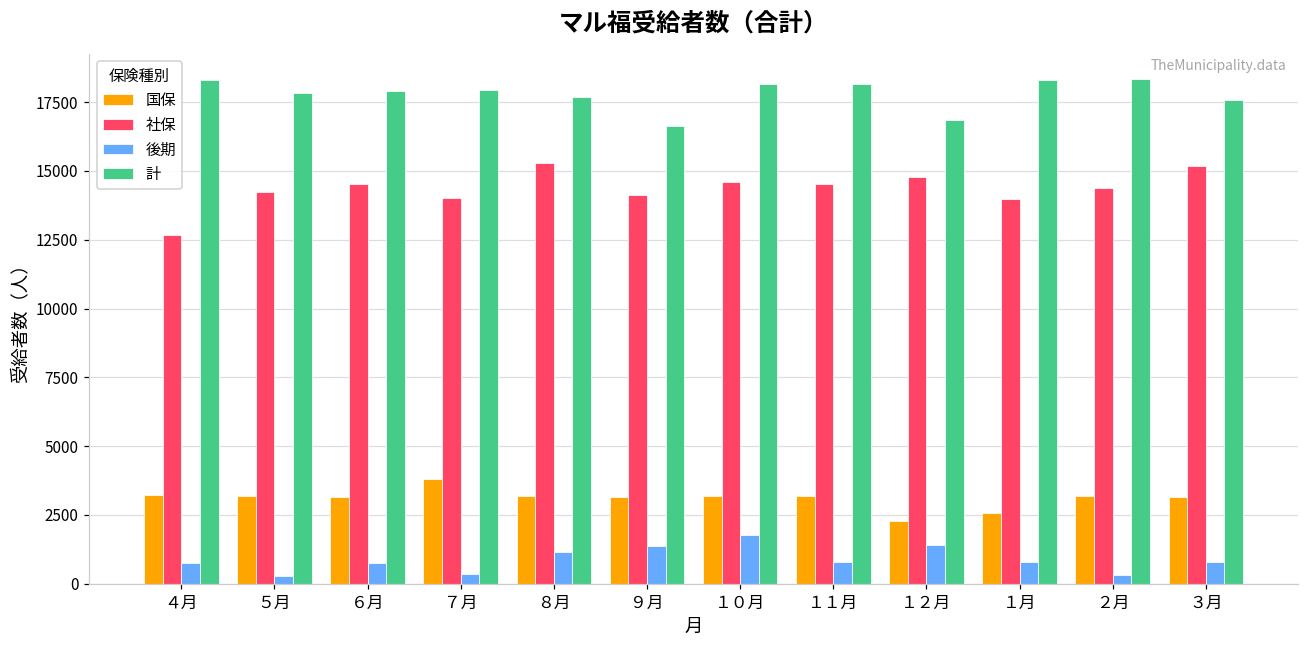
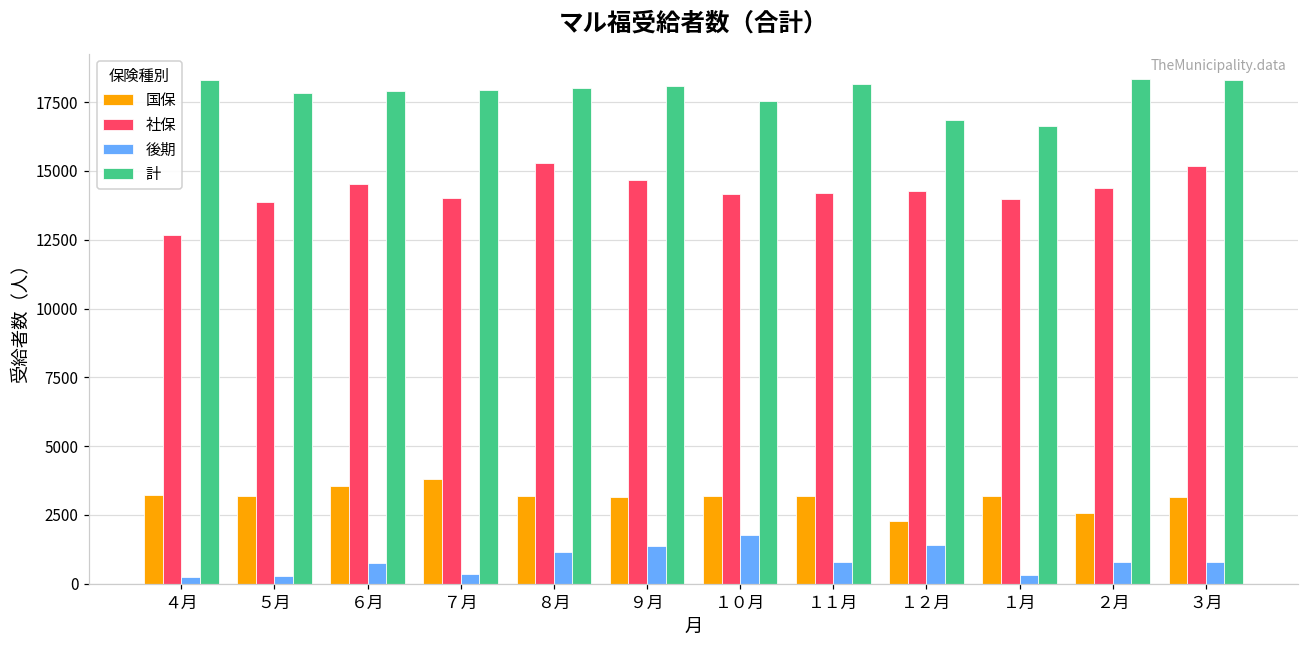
後期, ４月: 800 -> 300
社保, ５月: 14200 -> 13900
国保, ６月: 3200 -> 3500
計, ８月: 17700 -> 18000
社保, ９月: 14100 -> 14700
計, ９月: 16600 -> 18100
社保, １０月: 14600 -> 14200
計, １０月: 18100 -> 17500
社保, １１月: 14500 -> 14200
社保, １２月: 14800 -> 14300
国保, １月: 2600 -> 3200
後期, １月: 800 -> 300
計, １月: 18300 -> 16700
国保, ２月: 3200 -> 2600
後期, ２月: 300 -> 800
計, ３月: 17600 -> 18300
